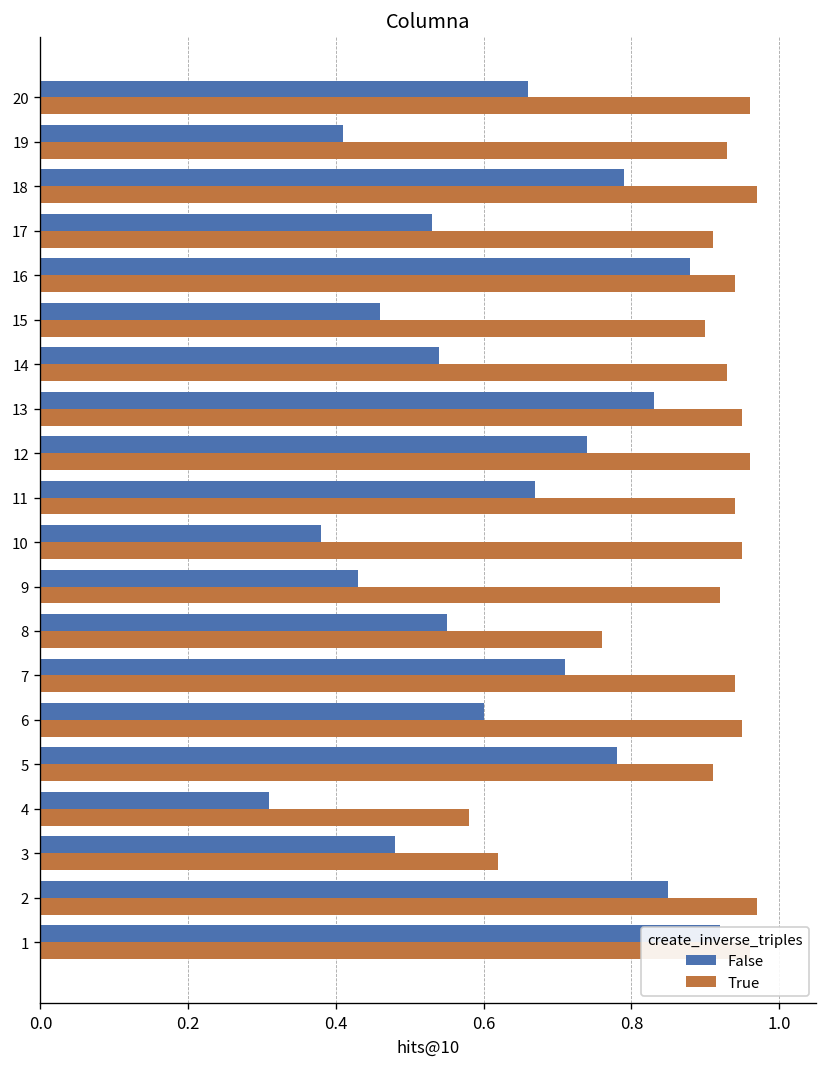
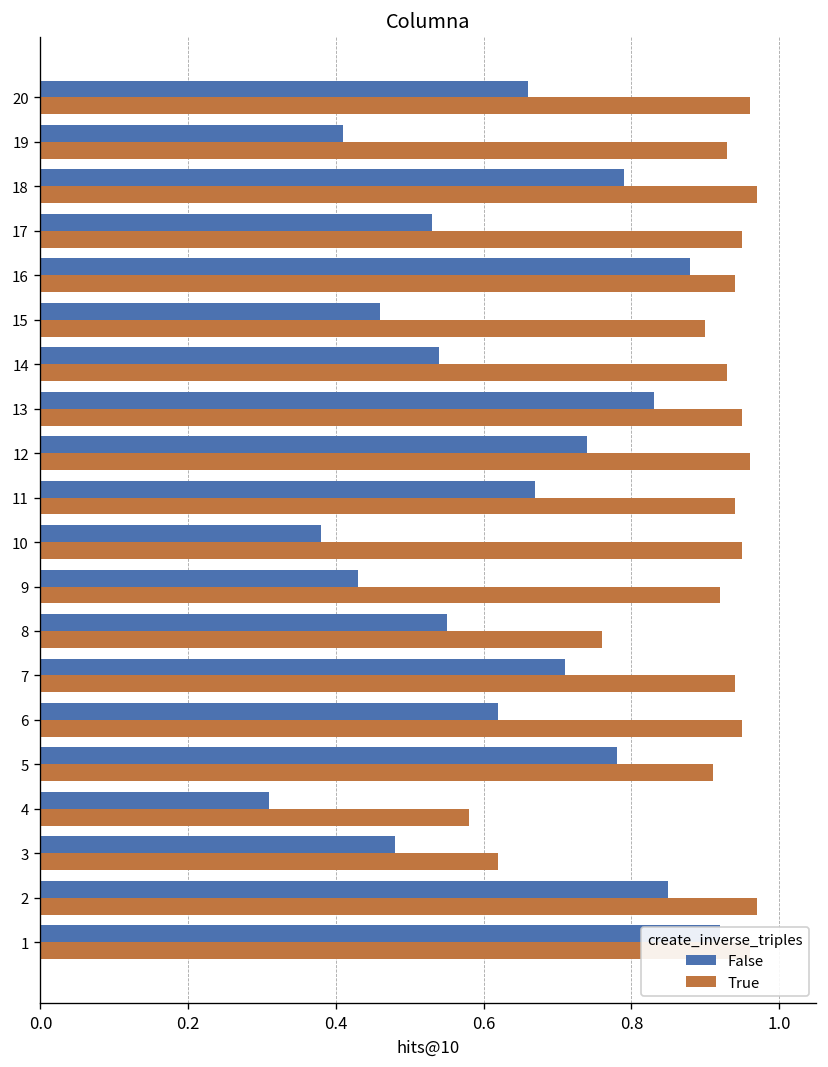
True, 17: 0.91 -> 0.95
False, 6: 0.60 -> 0.62
